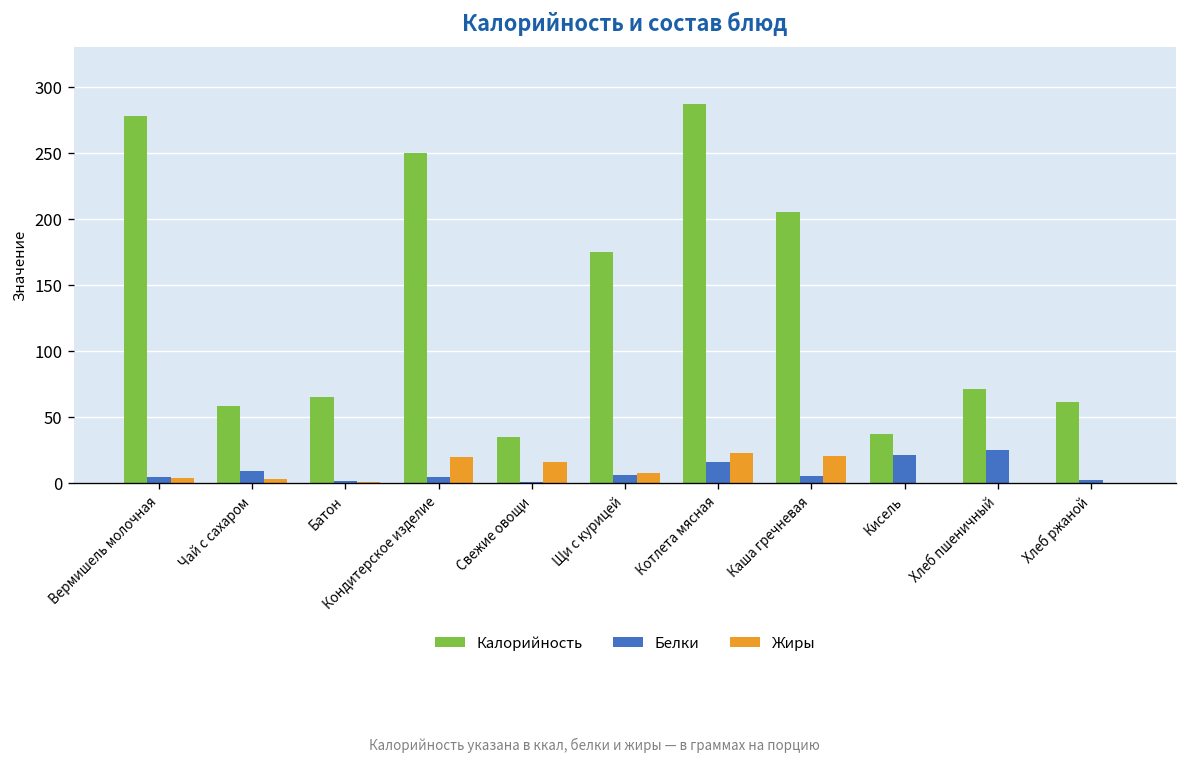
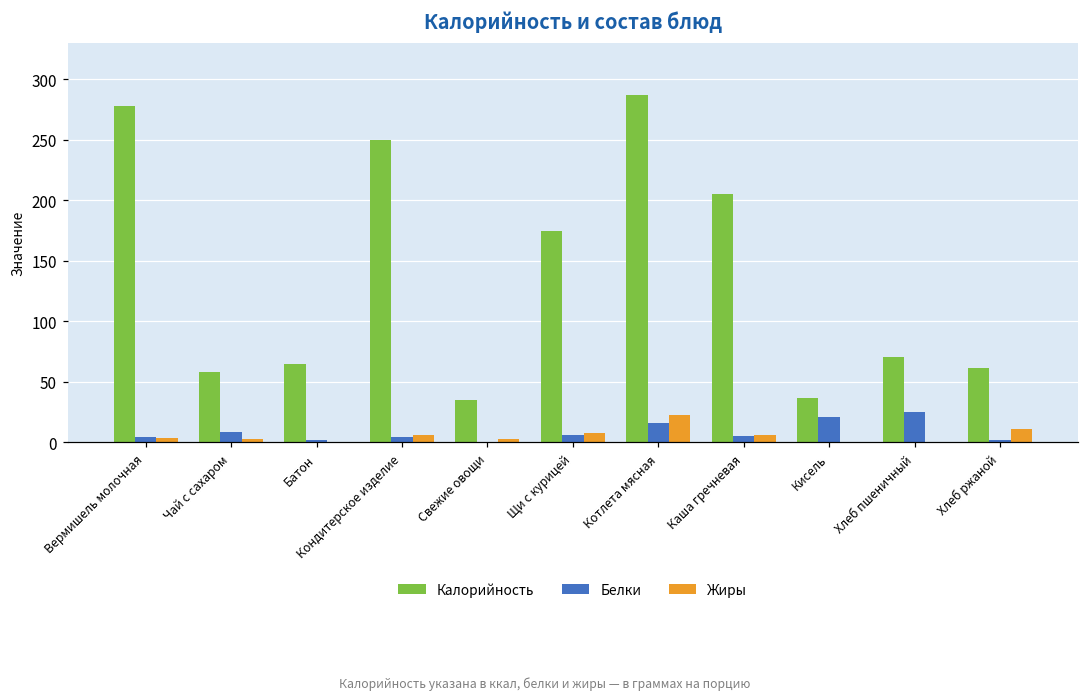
Жиры, Кондитерское изделие: 20 -> 6
Жиры, Свежие овощи: 16 -> 2
Жиры, Каша гречневая: 20 -> 6
Жиры, Хлеб ржаной: 0 -> 11
